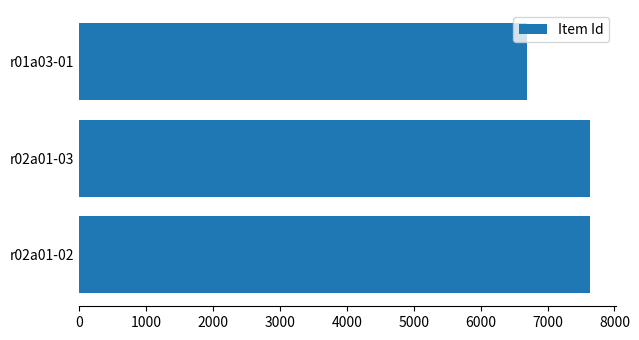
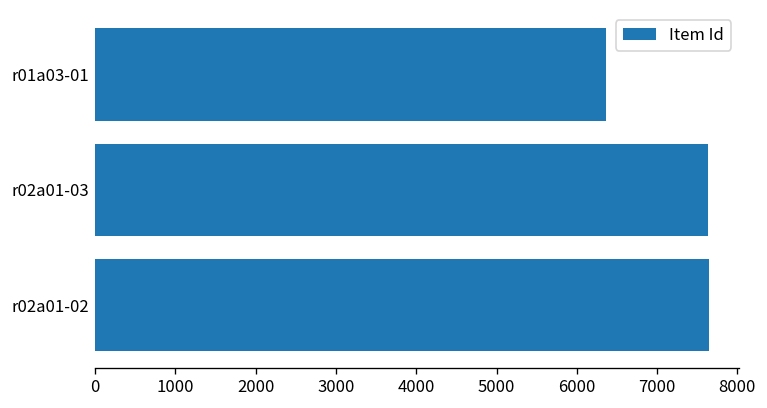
r01a03-01: 6700 -> 6400
